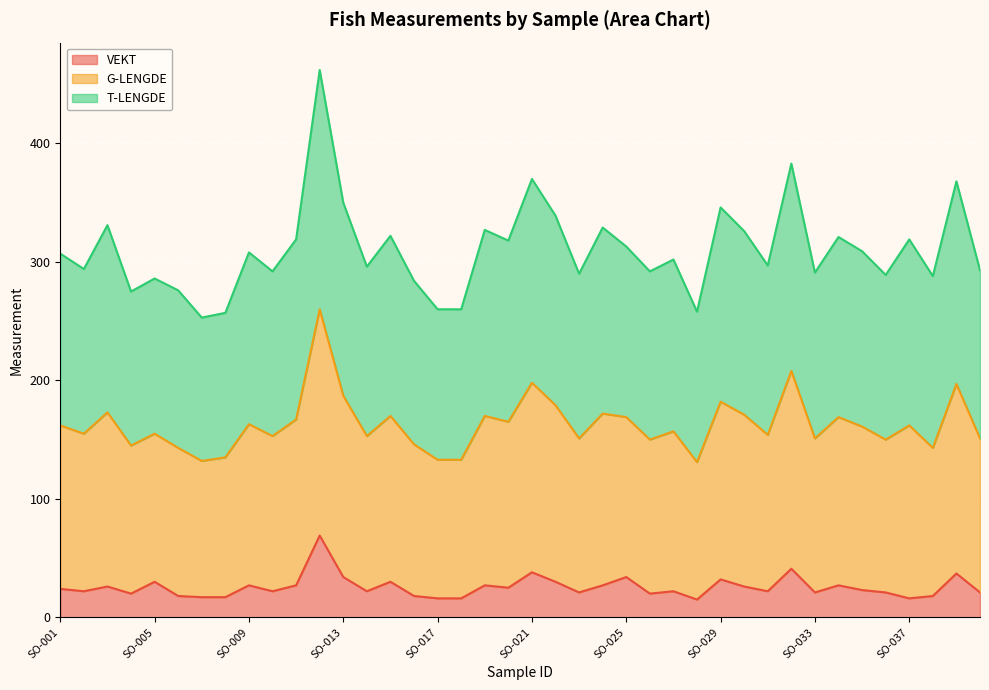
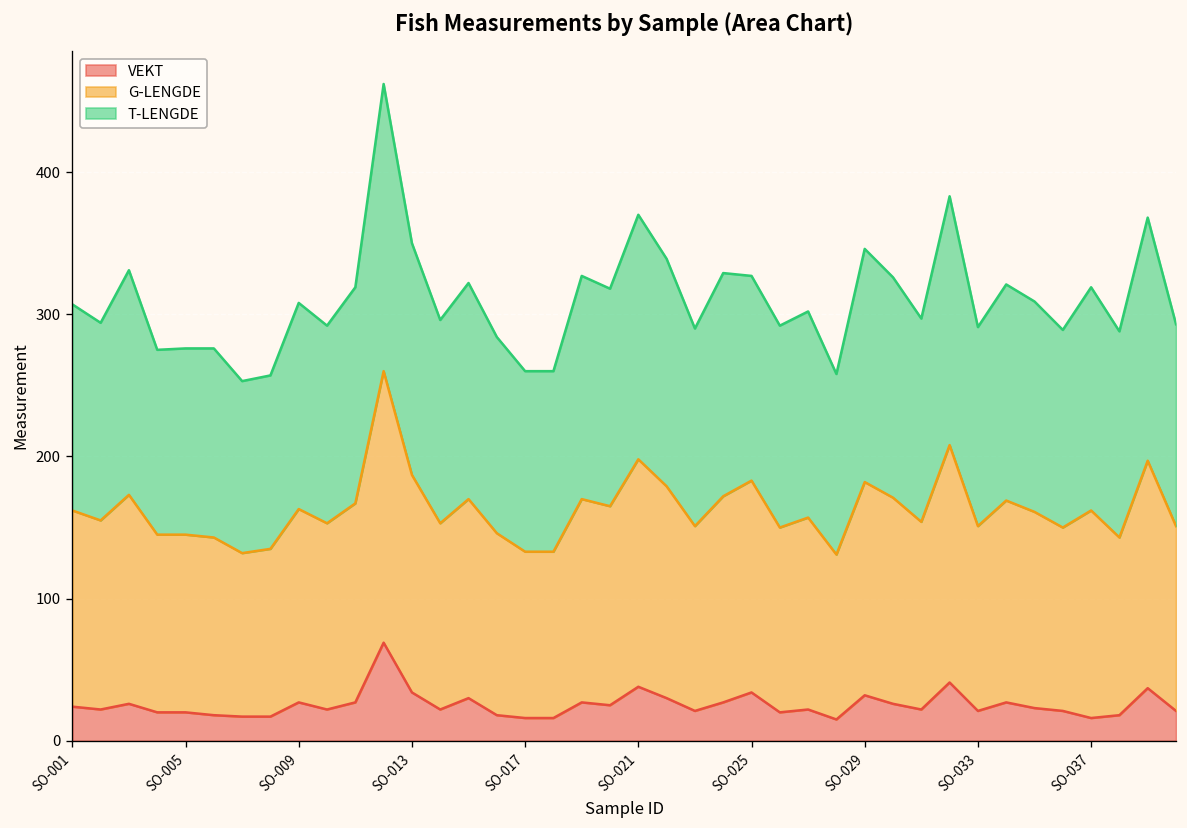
VEKT, SO-005: 30 -> 20
G-LENGDE, SO-025: 135 -> 149
